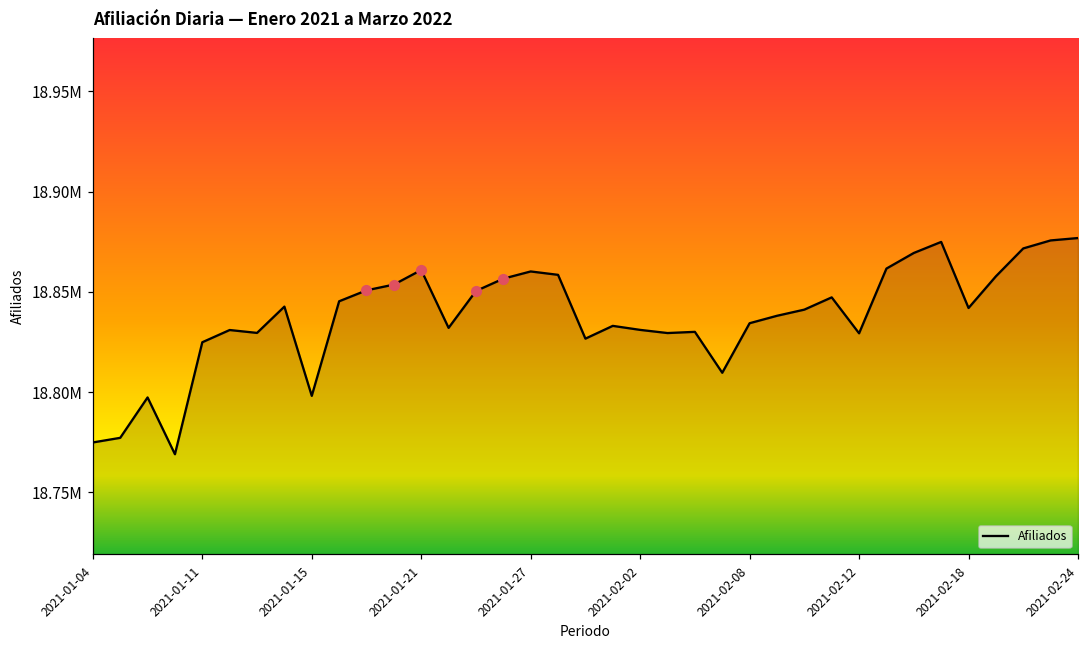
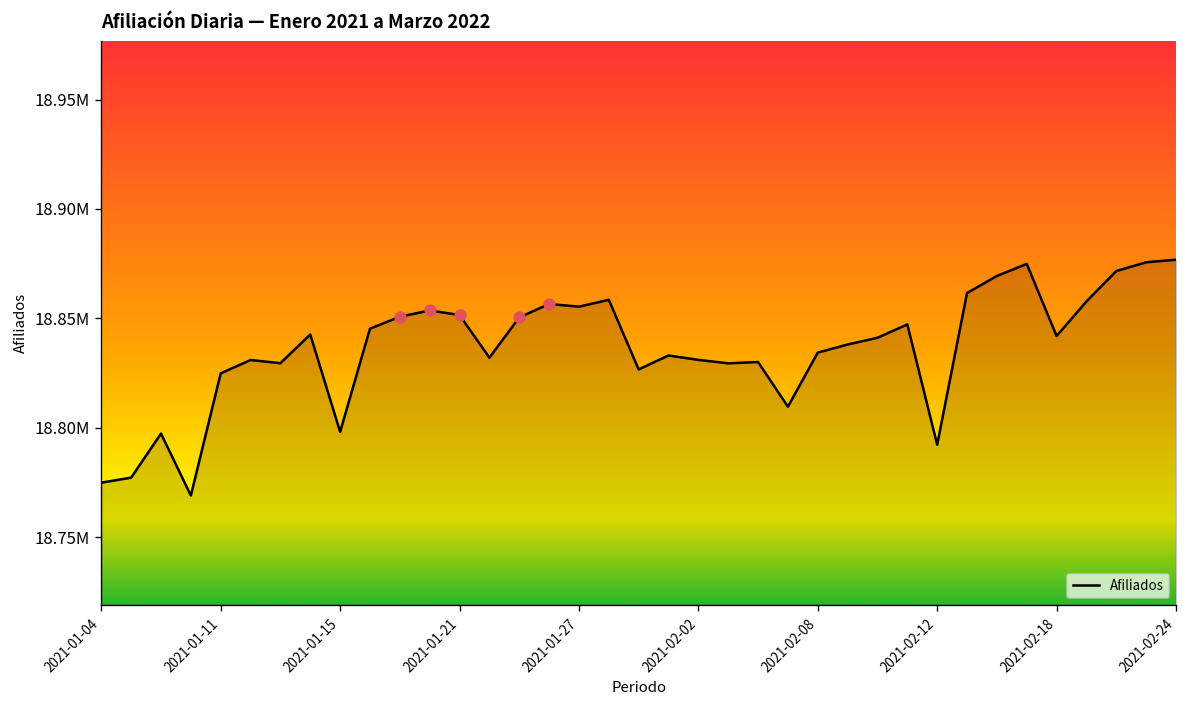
Afiliados, 2021-01-21: 18861000 -> 18852000
Afiliados, 2021-01-27: 18860000 -> 18855000
Afiliados, 2021-02-12: 18829000 -> 18792000
